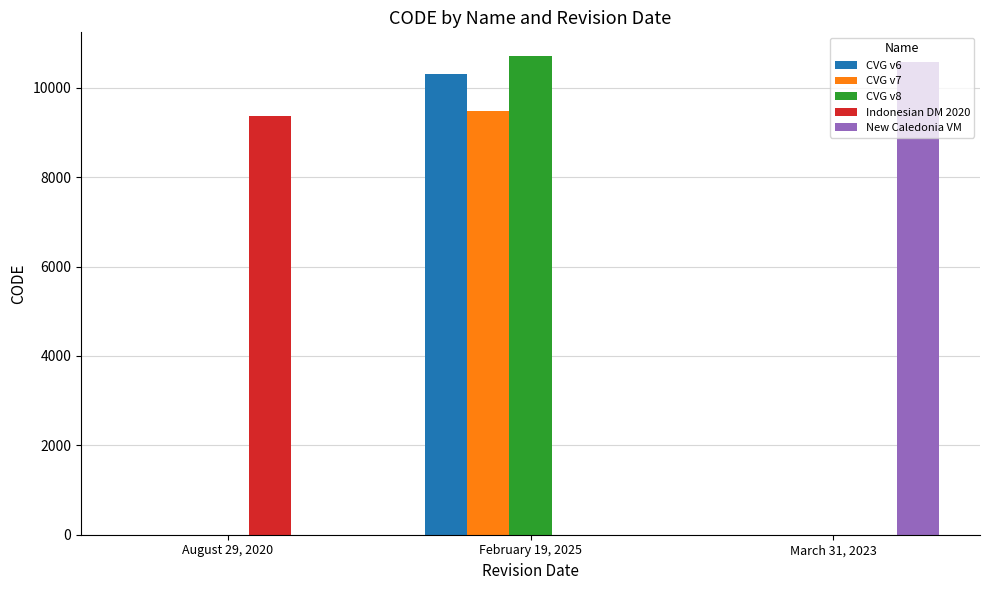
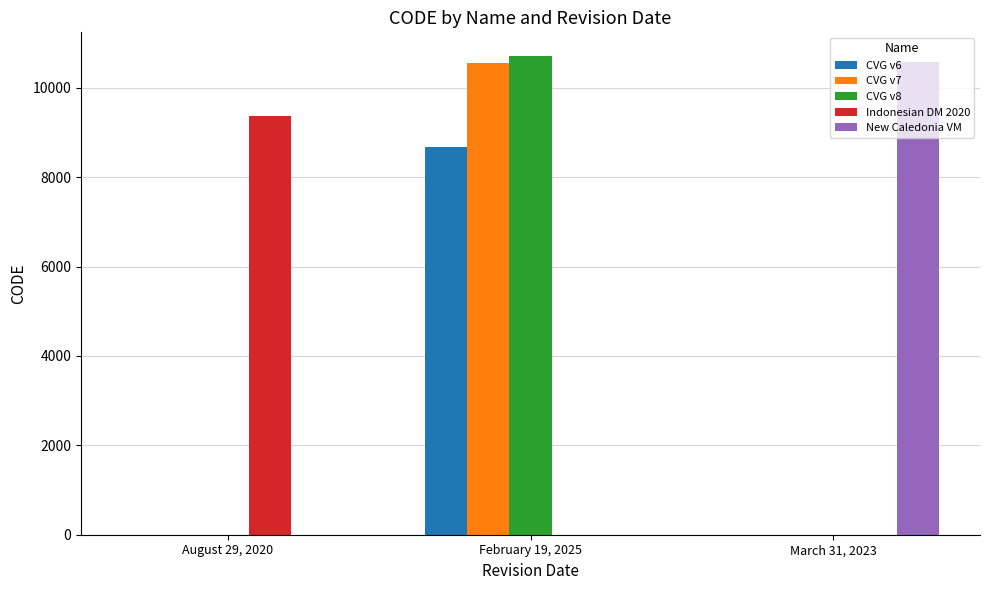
CVG v6, February 19, 2025: 10300 -> 8700
CVG v7, February 19, 2025: 9500 -> 10600
